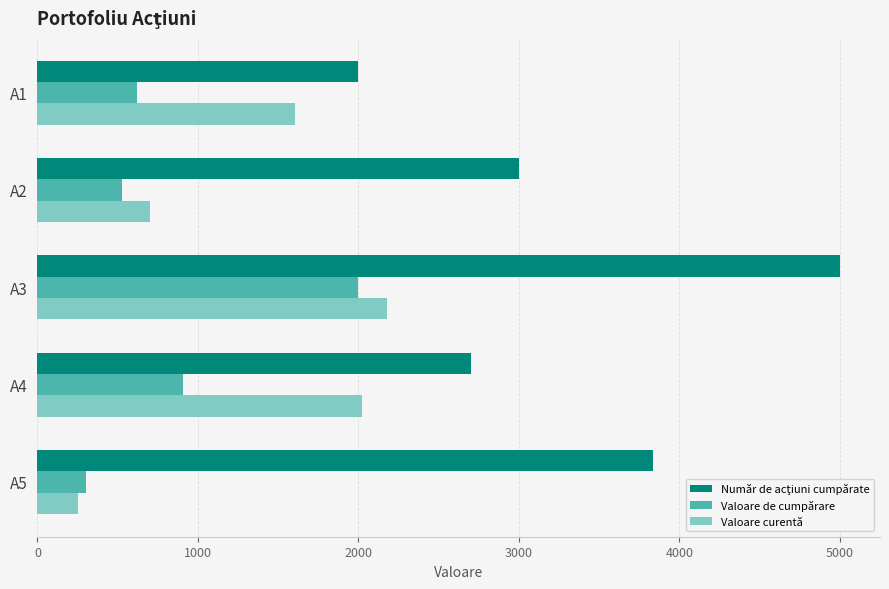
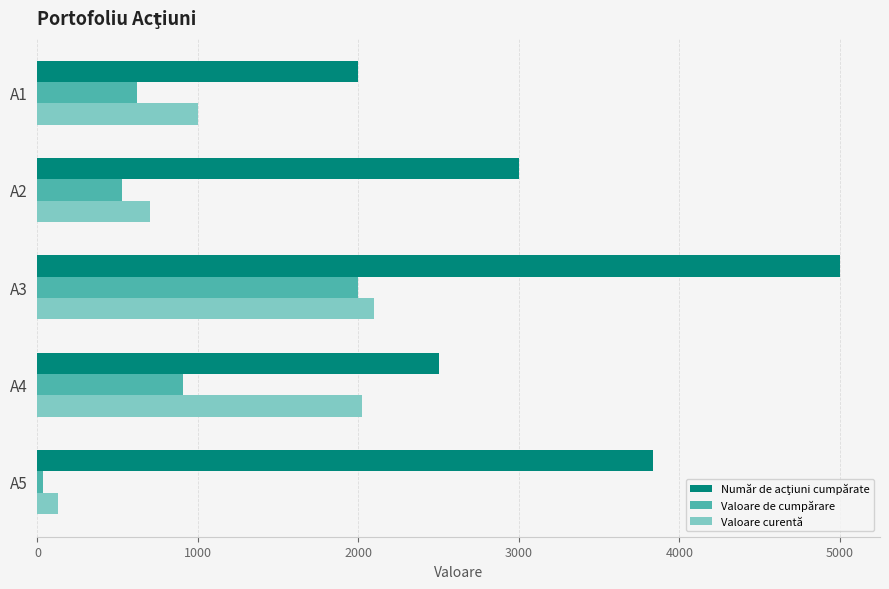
Valoare curentă, A1: 1600 -> 1000
Valoare curentă, A3: 2180 -> 2100
Număr de acţiuni cumpărate, A4: 2700 -> 2500
Valoare de cumpărare, A5: 300 -> 30
Valoare curentă, A5: 250 -> 130
